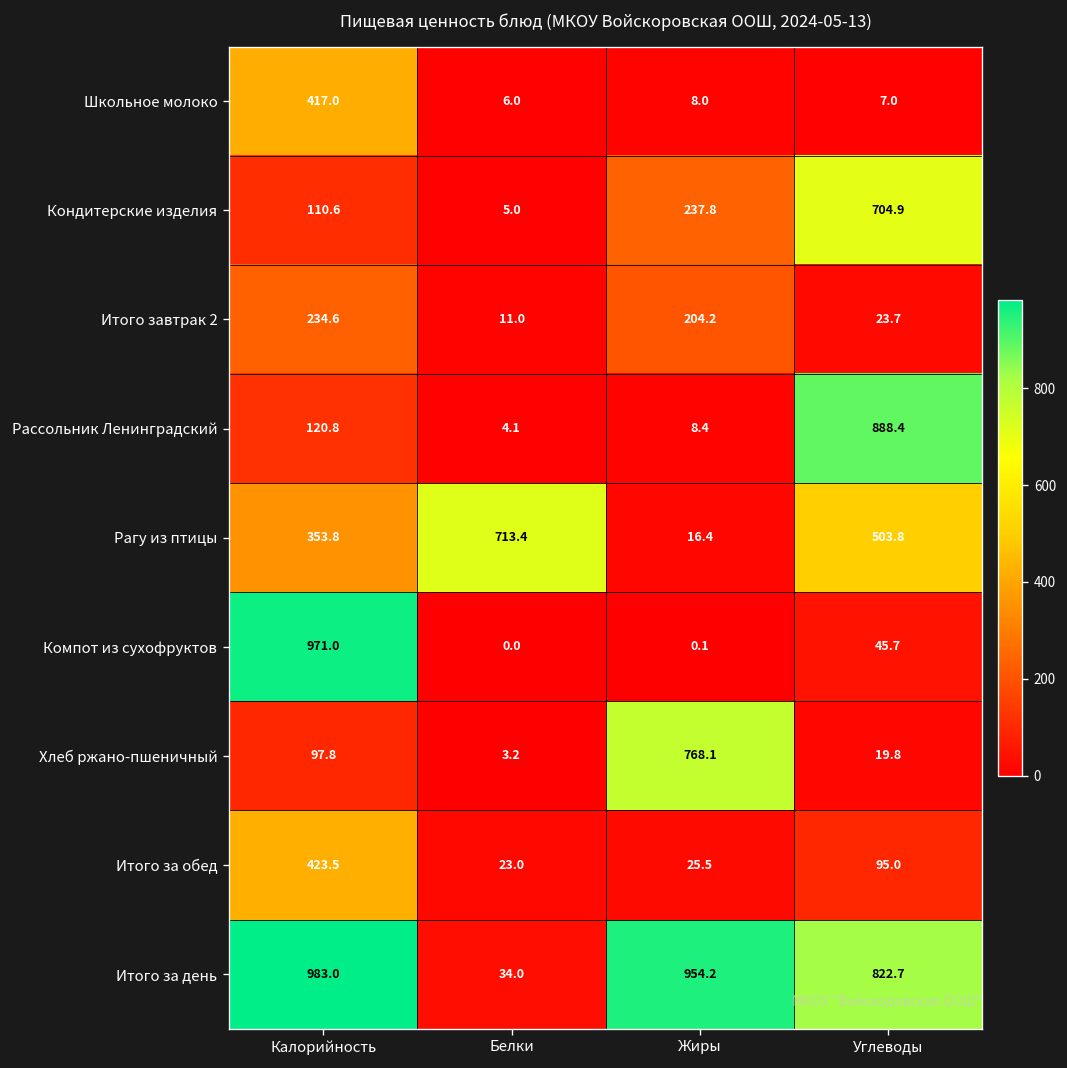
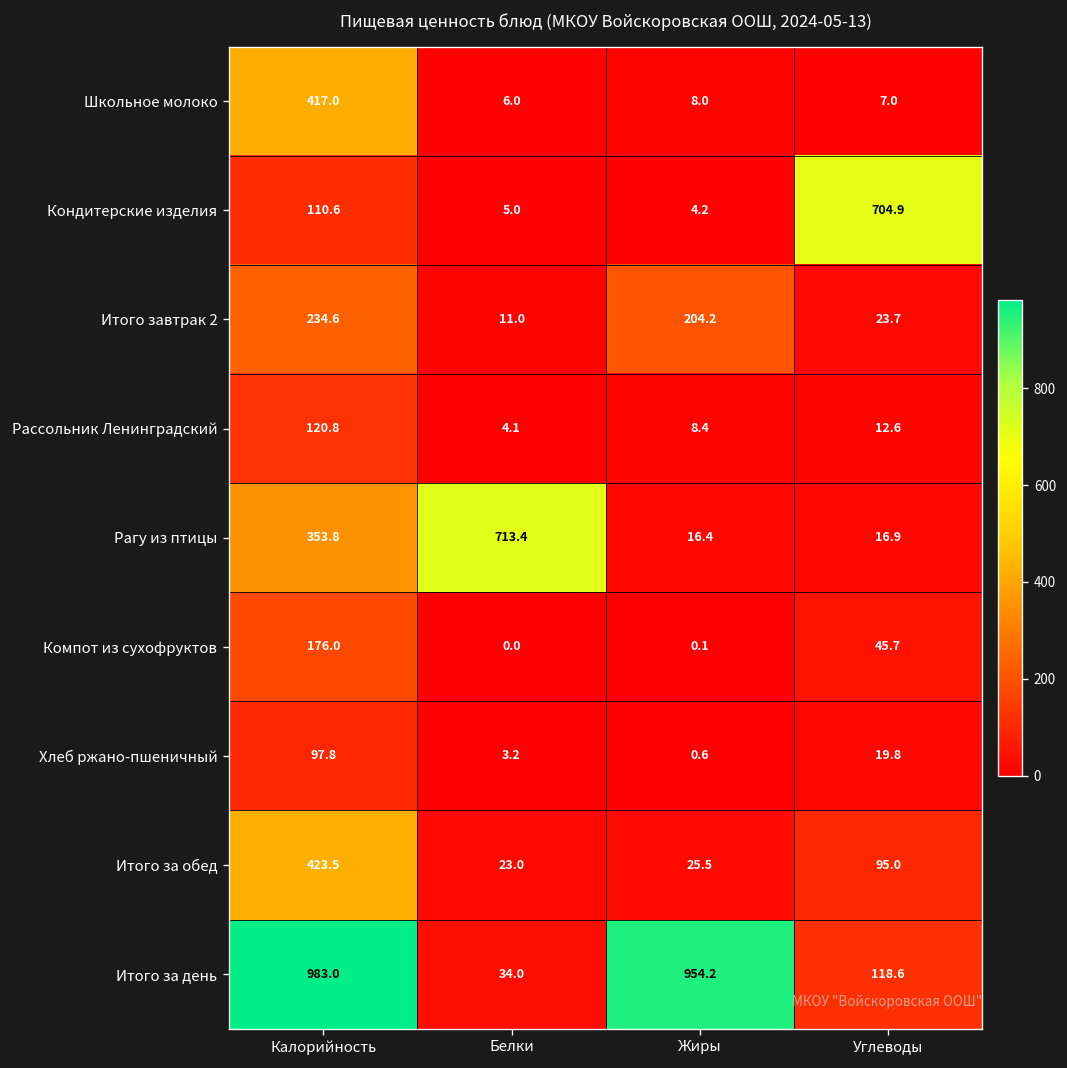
Кондитерские изделия, Жиры: 237.8 -> 4.2
Рассольник Ленинградский, Углеводы: 888.4 -> 12.6
Рагу из птицы, Углеводы: 503.8 -> 16.9
Компот из сухофруктов, Калорийность: 971.0 -> 176.0
Хлеб ржано-пшеничный, Жиры: 768.1 -> 0.6
Итого за день, Углеводы: 822.7 -> 118.6
